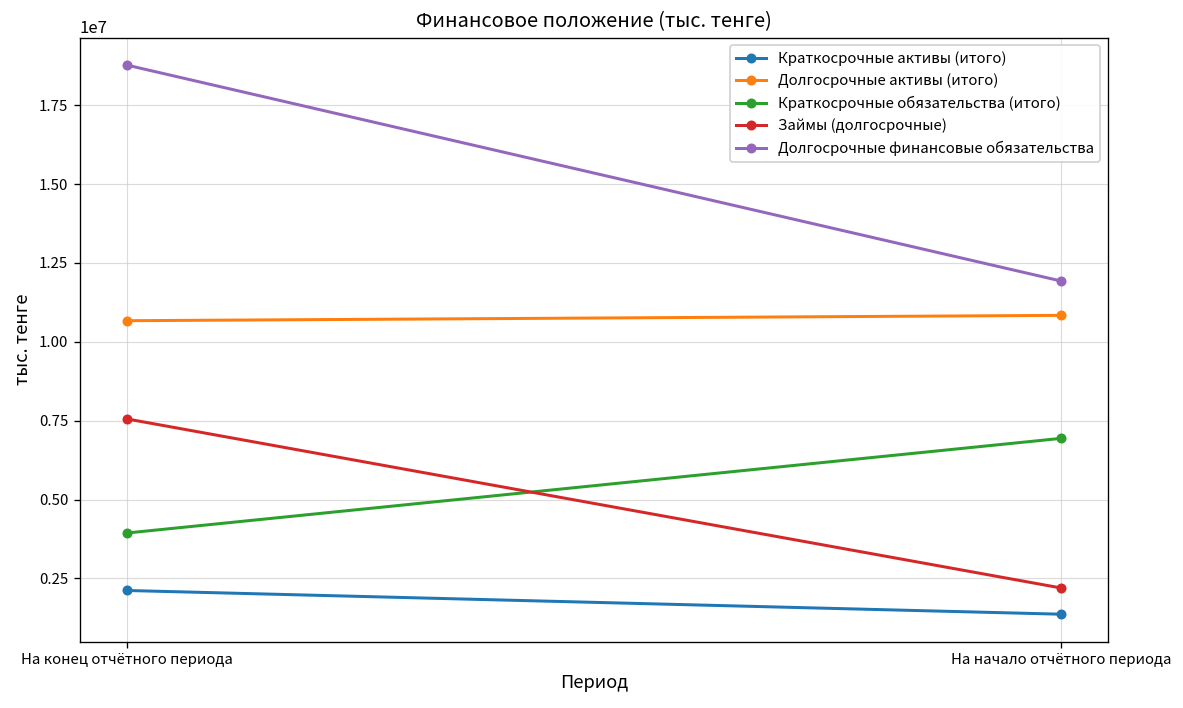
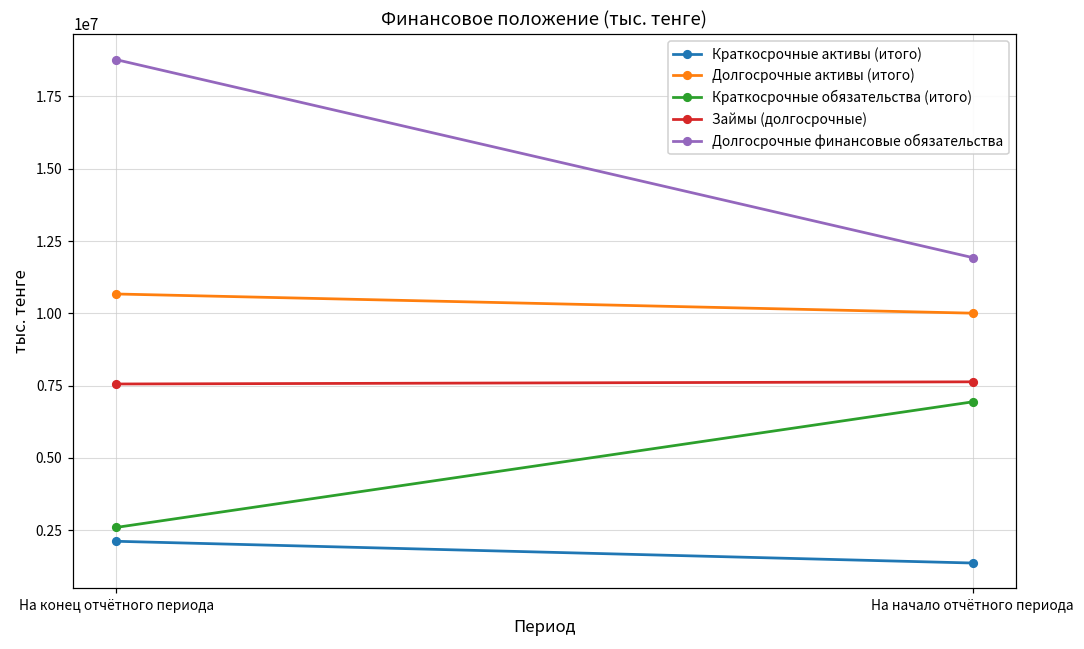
Краткосрочные обязательства (итого), На конец отчётного периода: 3900000 -> 2600000
Долгосрочные активы (итого), На начало отчётного периода: 10800000 -> 10000000
Займы (долгосрочные), На начало отчётного периода: 2200000 -> 7600000
